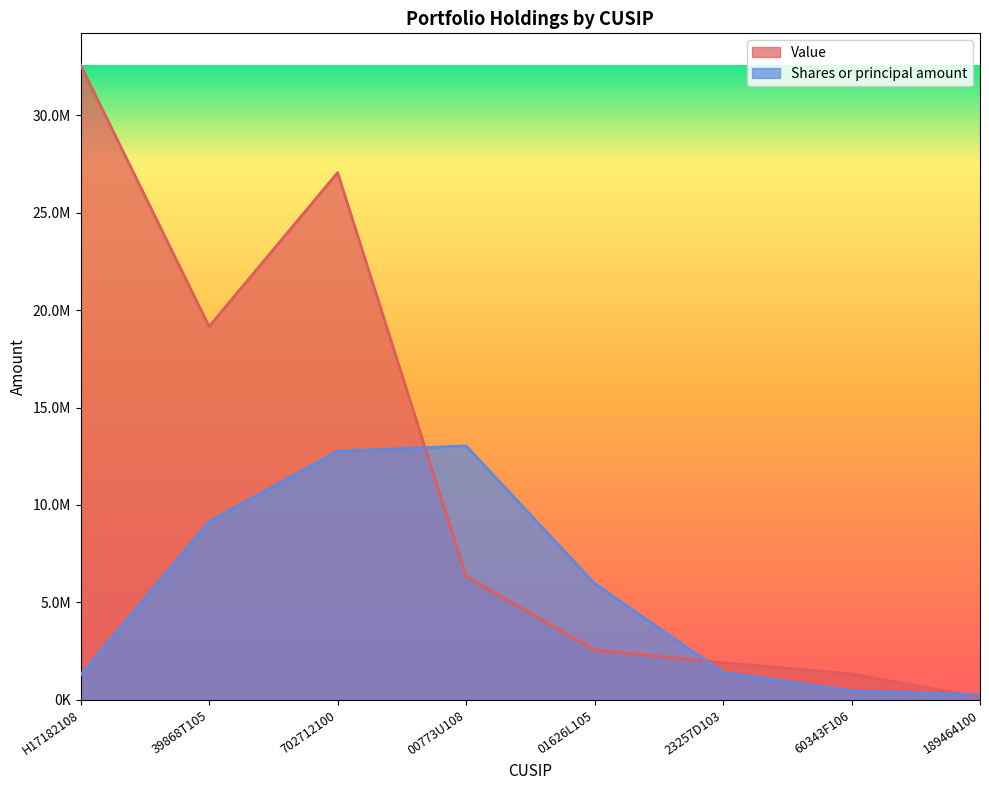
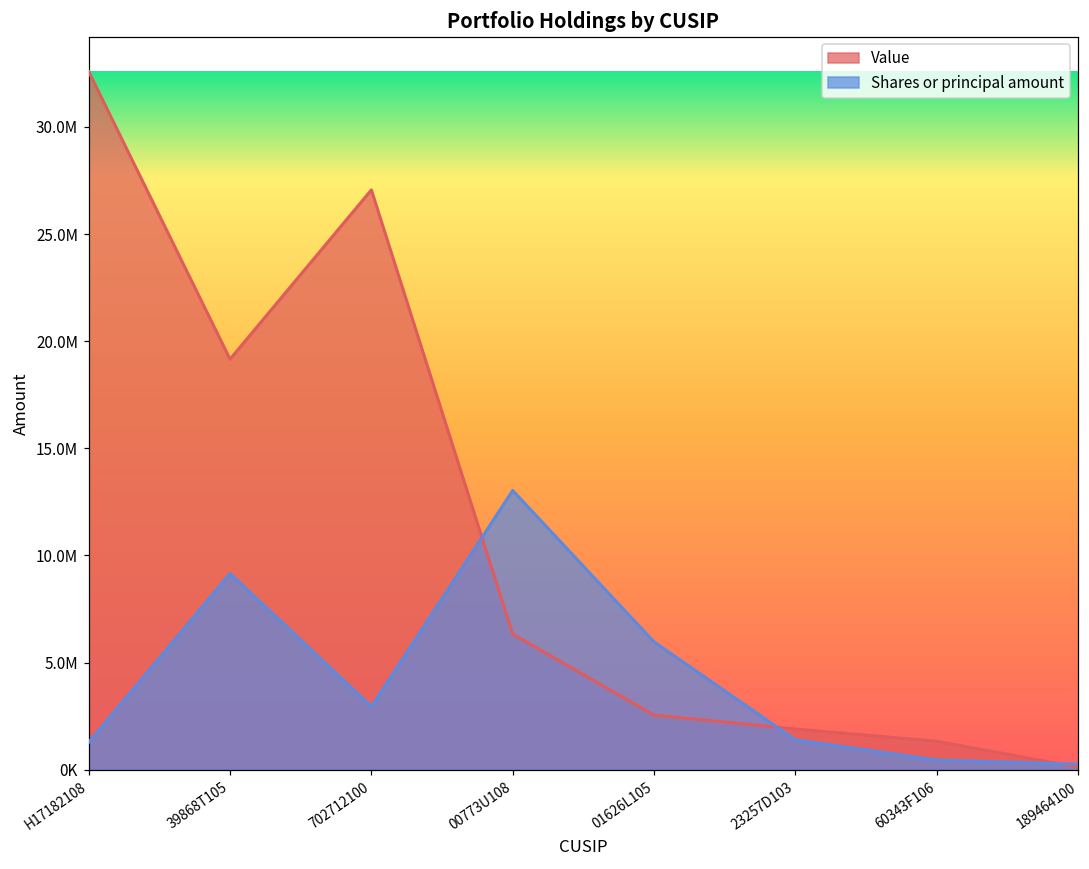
Shares or principal amount, 702712100: 12800000 -> 2900000
